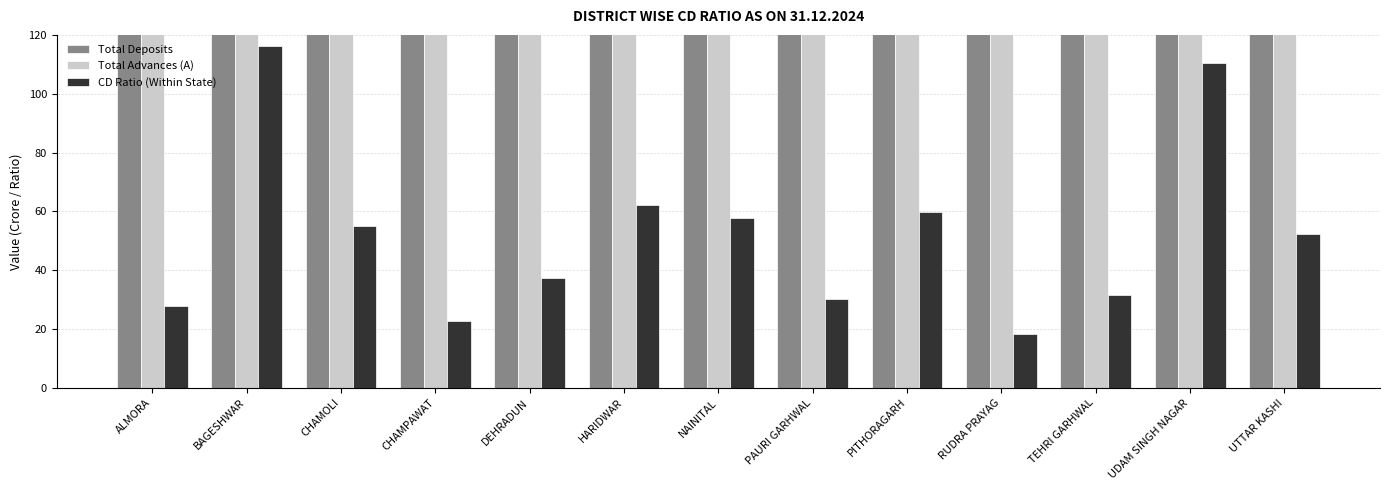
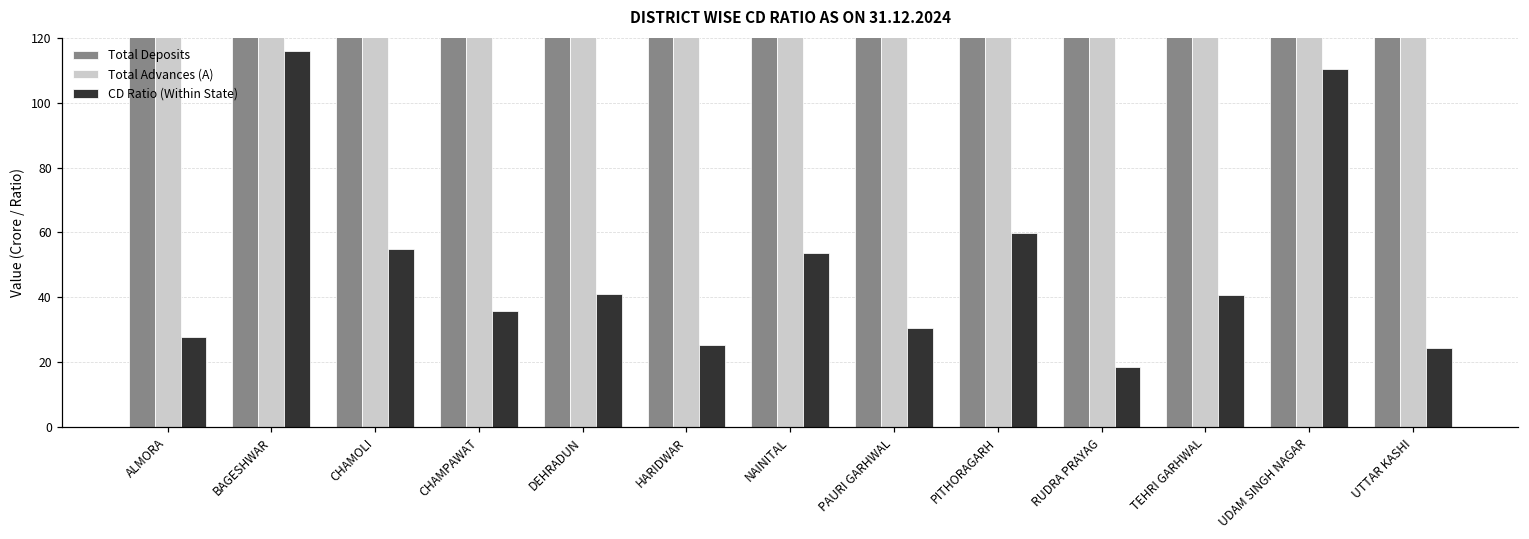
CD Ratio (Within State), CHAMPAWAT: 23 -> 36
CD Ratio (Within State), DEHRADUN: 37 -> 41
CD Ratio (Within State), HARIDWAR: 62 -> 25
CD Ratio (Within State), NAINITAL: 58 -> 54
CD Ratio (Within State), TEHRI GARHWAL: 31 -> 41
CD Ratio (Within State), UTTAR KASHI: 52 -> 24
